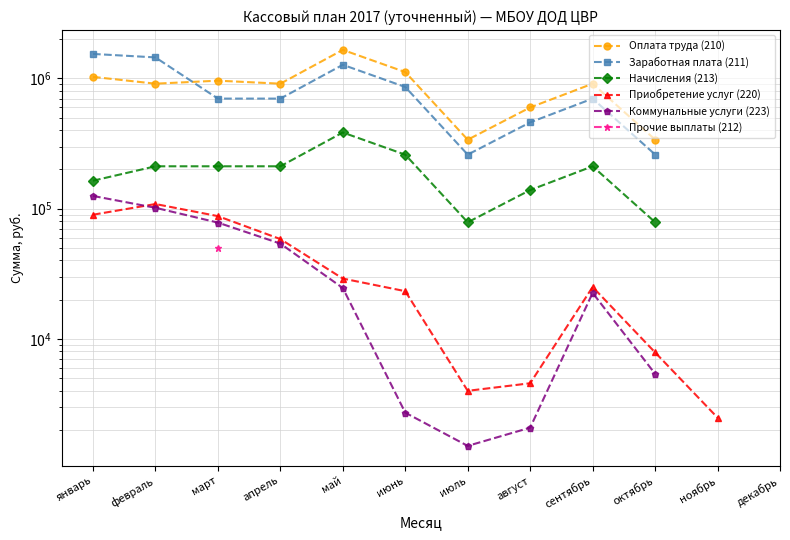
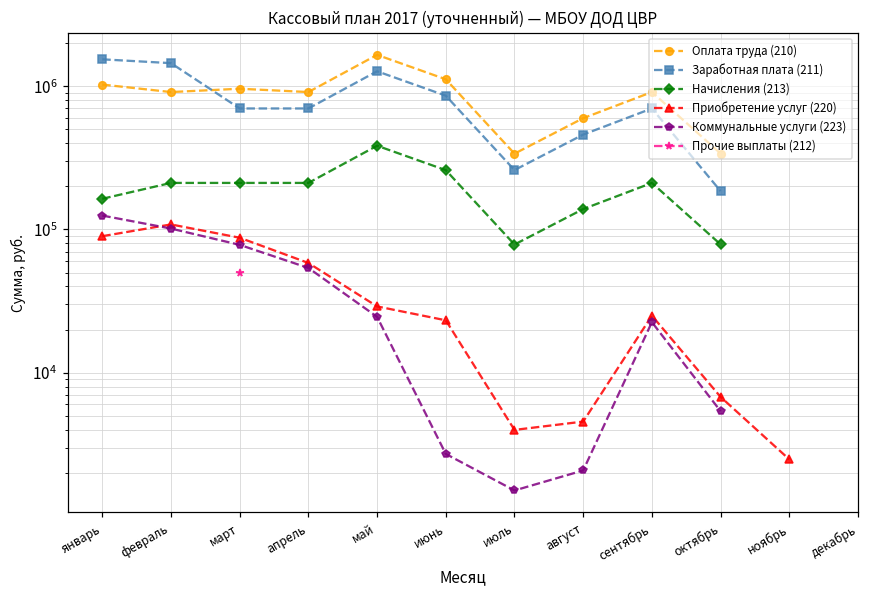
Заработная плата (211), октябрь: 260000 -> 190000
Приобретение услуг (220), октябрь: 8000 -> 7000
